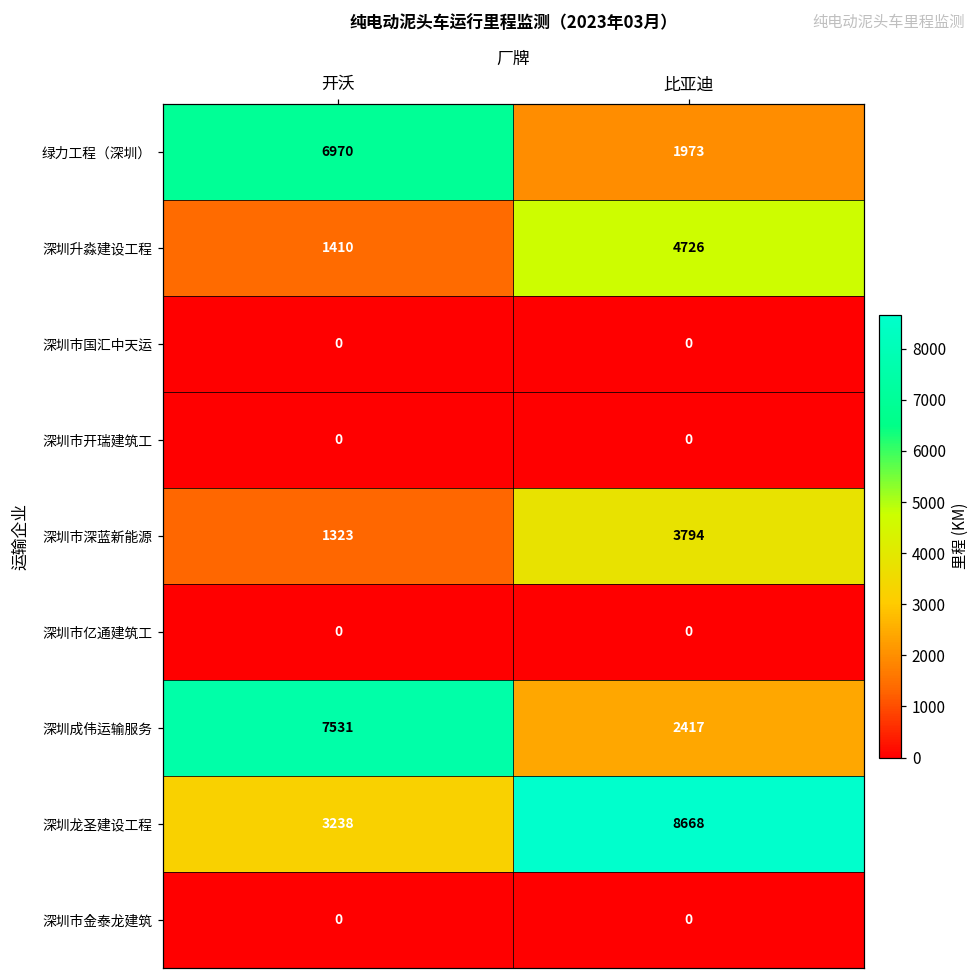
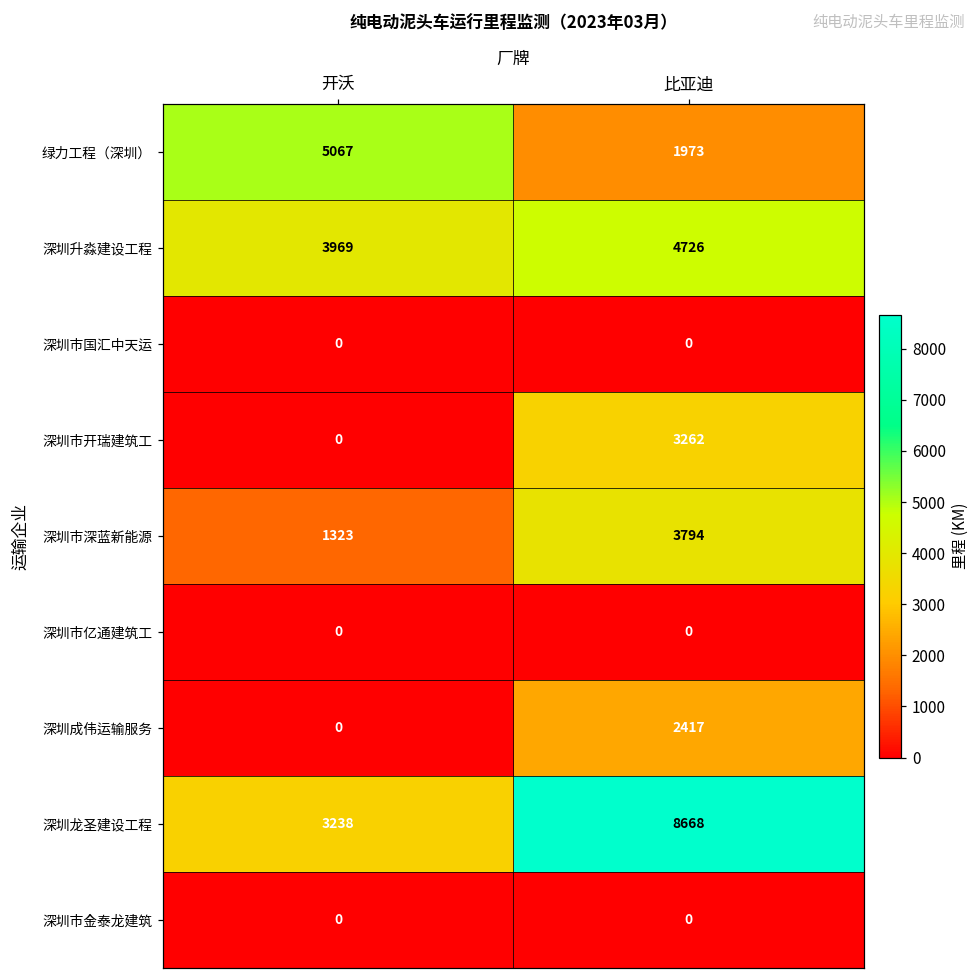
绿力工程（深圳）, 开沃: 6970 -> 5067
深圳升淼建设工程, 开沃: 1410 -> 3969
深圳市开瑞建筑工, 比亚迪: 0 -> 3262
深圳成伟运输服务, 开沃: 7531 -> 0
